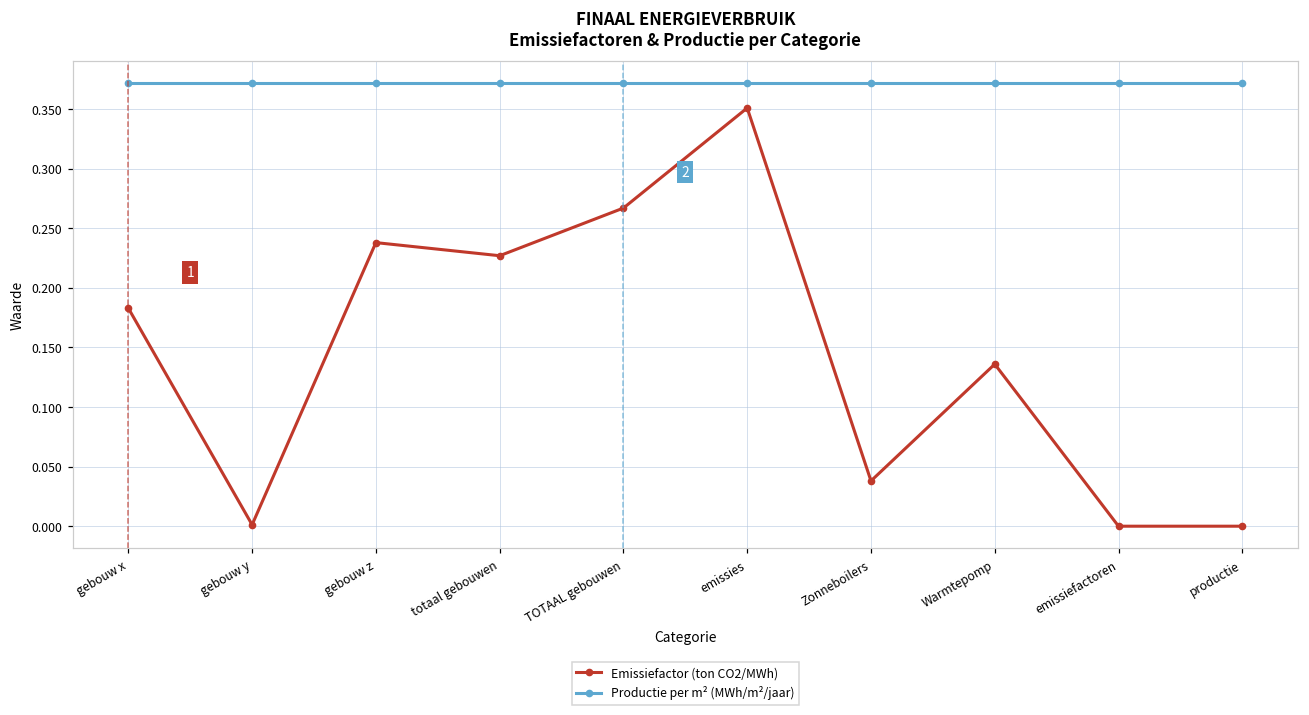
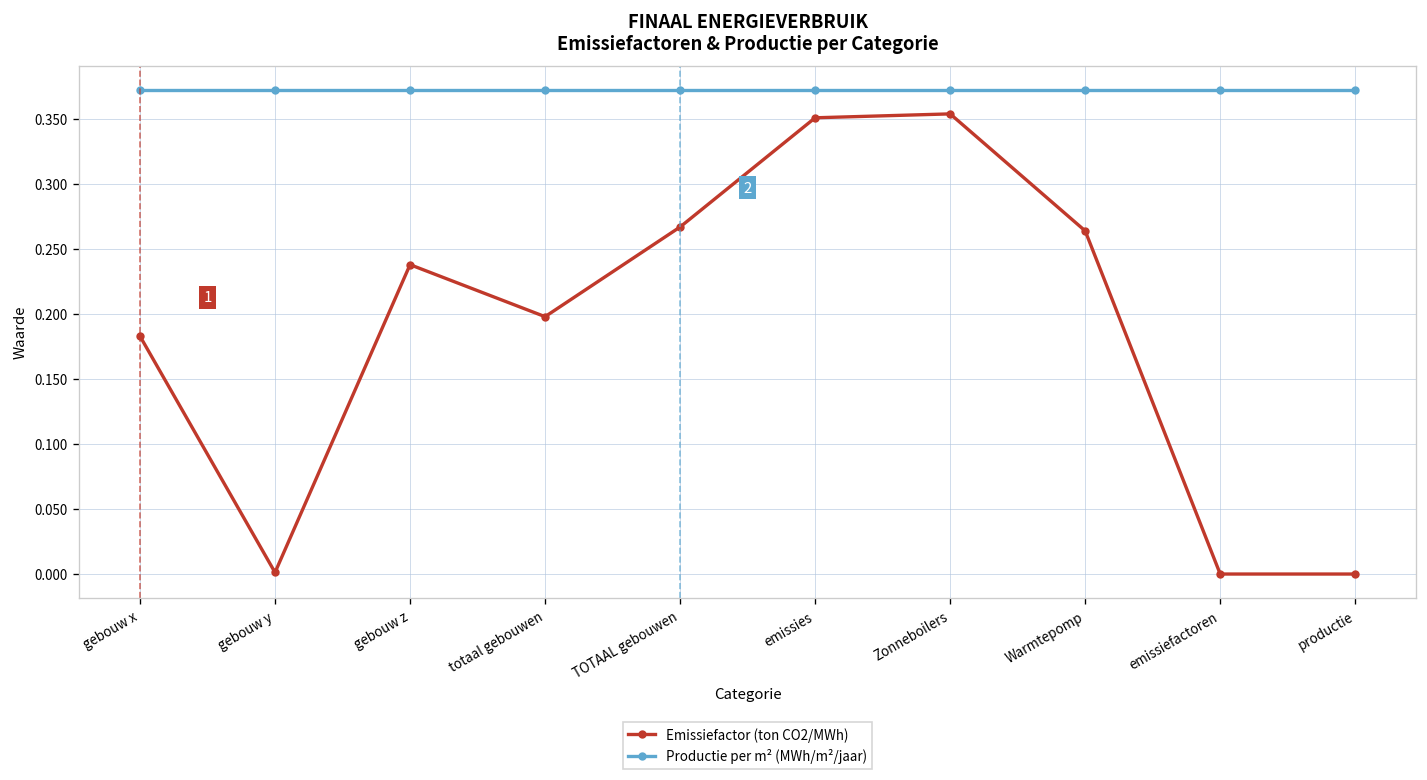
Emissiefactor (ton CO2/MWh), totaal gebouwen: 0.227 -> 0.198
Emissiefactor (ton CO2/MWh), Zonneboilers: 0.038 -> 0.354
Emissiefactor (ton CO2/MWh), Warmtepomp: 0.136 -> 0.264
